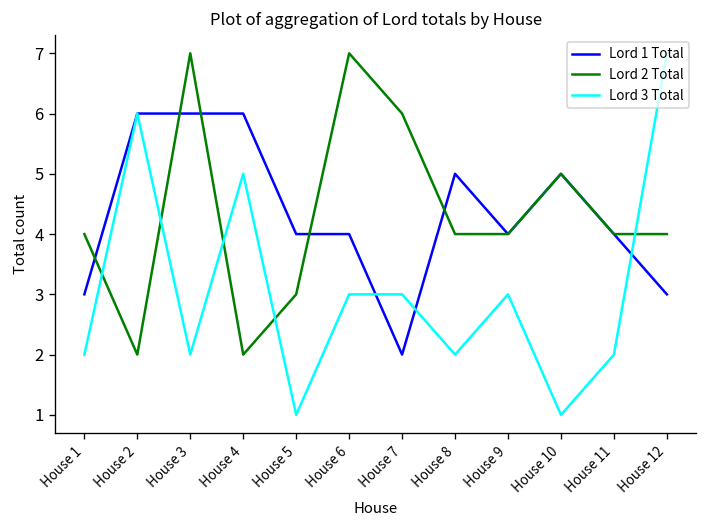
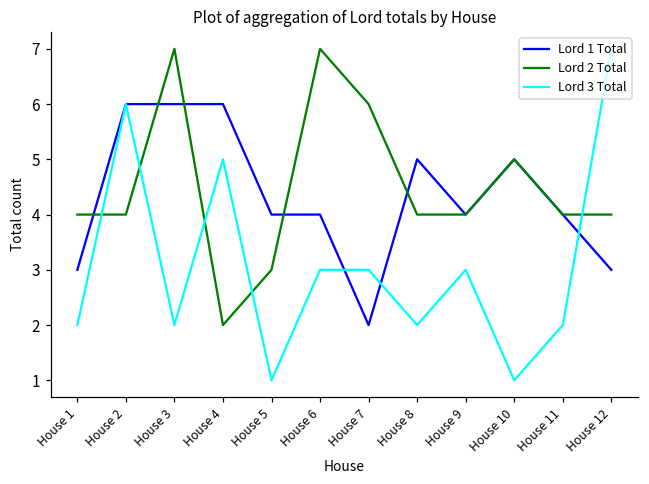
Lord 2 Total, House 2: 2 -> 4
